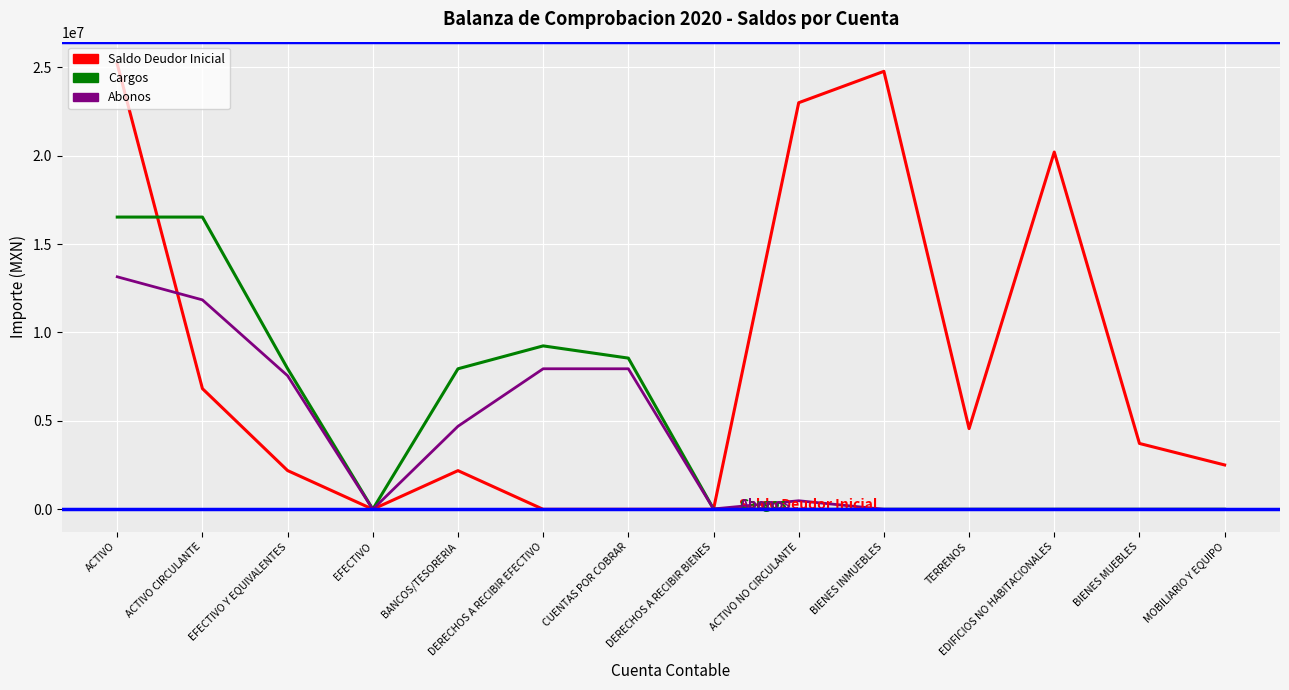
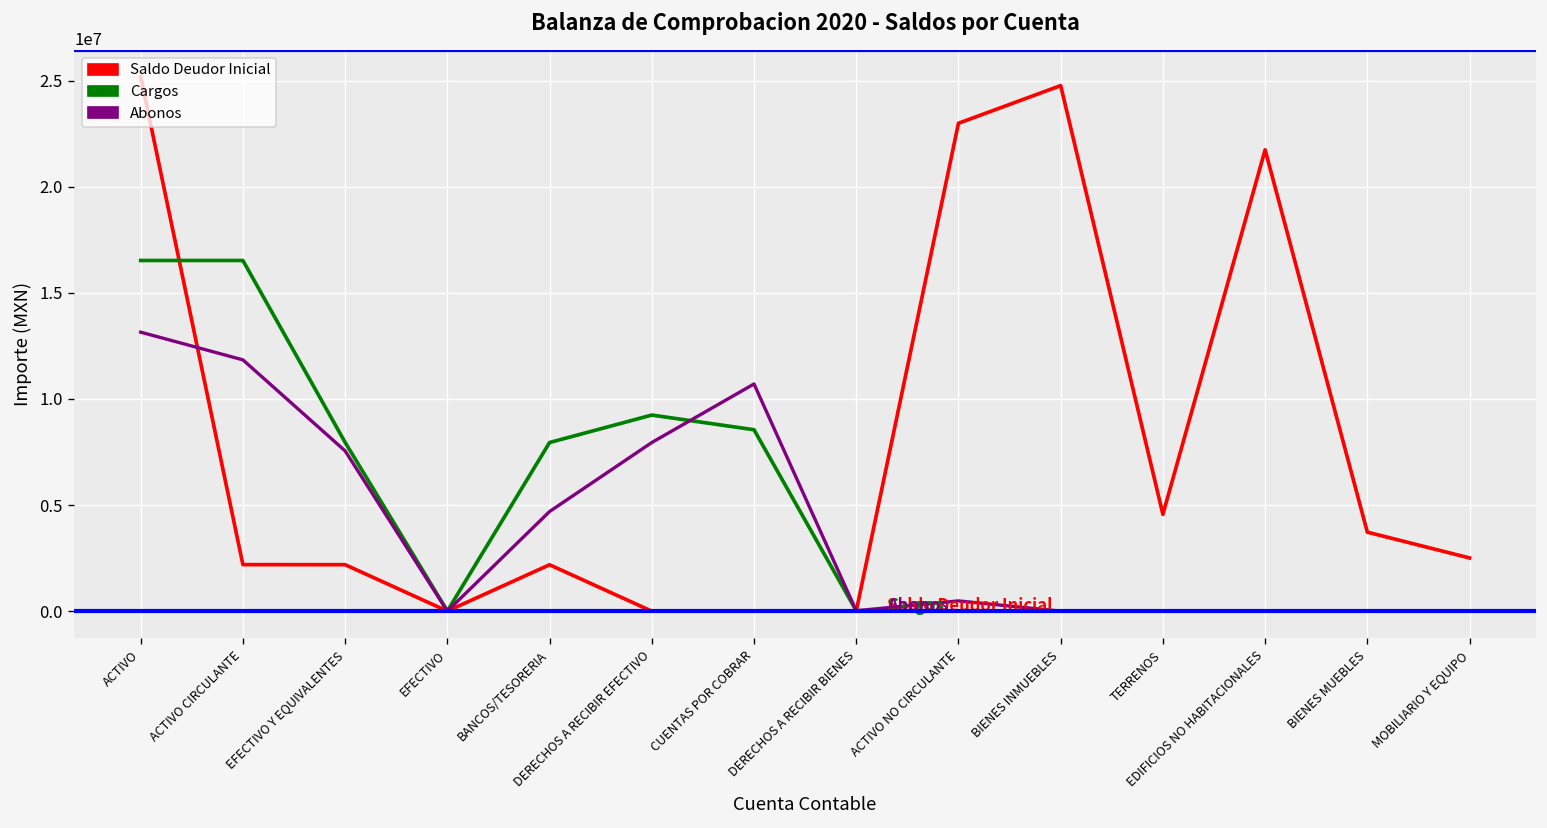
Saldo Deudor Inicial, ACTIVO CIRCULANTE: 6800000 -> 2200000
Abonos, CUENTAS POR COBRAR: 7900000 -> 10700000
Saldo Deudor Inicial, EDIFICIOS NO HABITACIONALES: 20200000 -> 21700000
